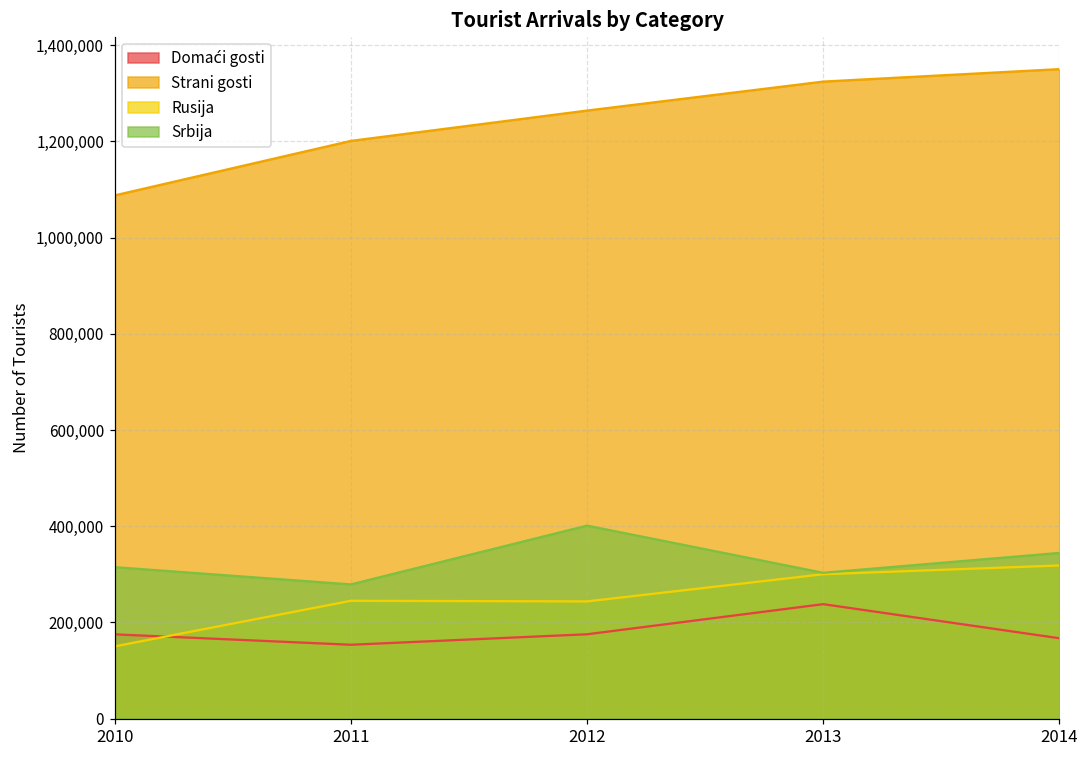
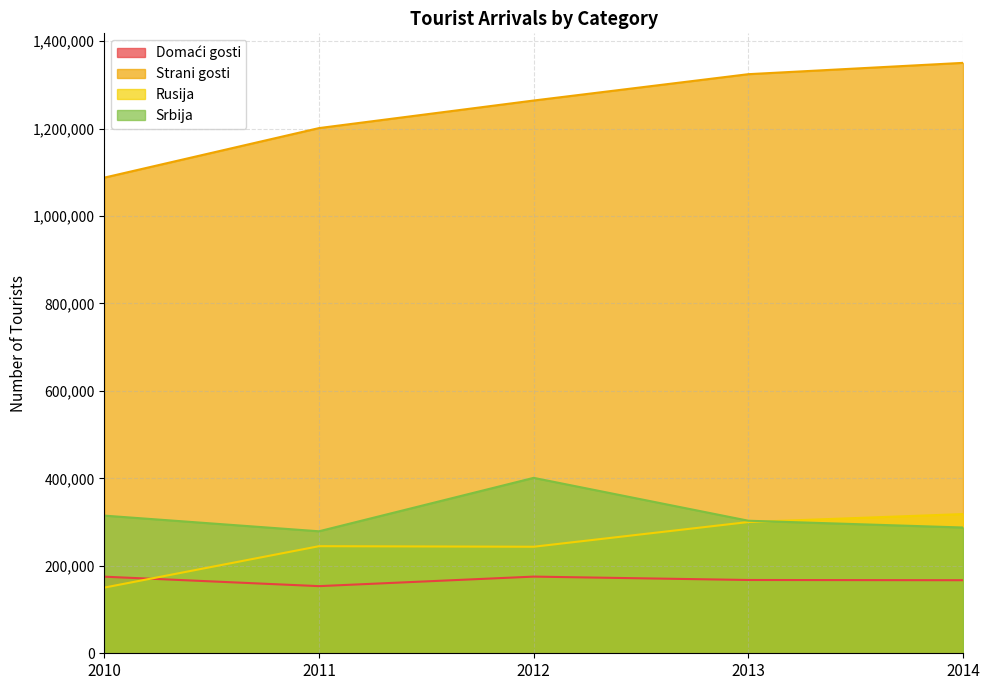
Domaći gosti, 2013: 240,000 -> 170,000
Srbija, 2014: 340,000 -> 290,000
